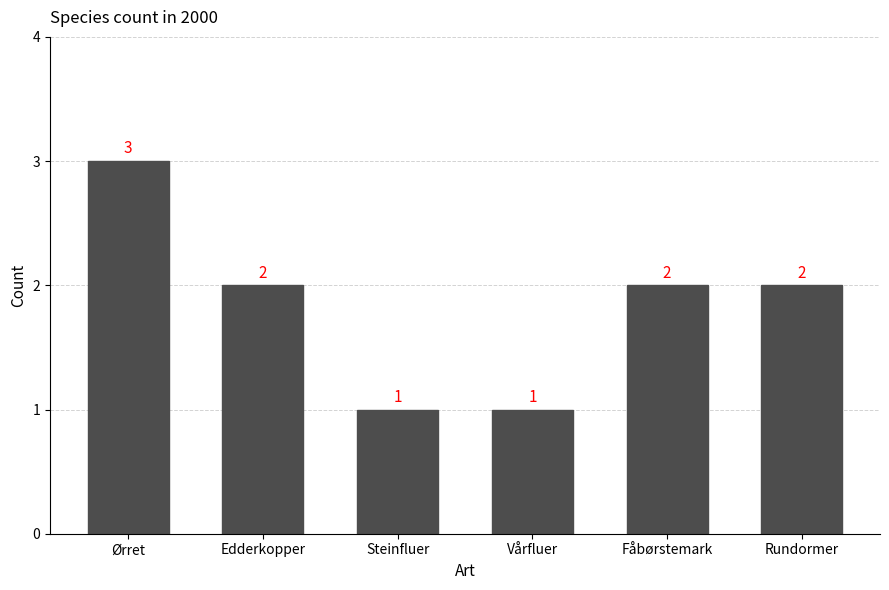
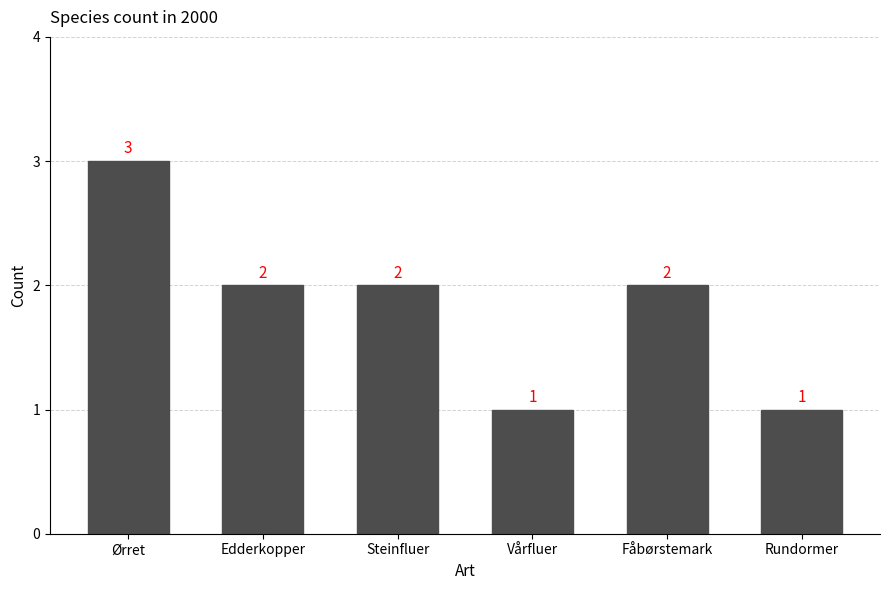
Steinfluer: 1 -> 2
Rundormer: 2 -> 1
